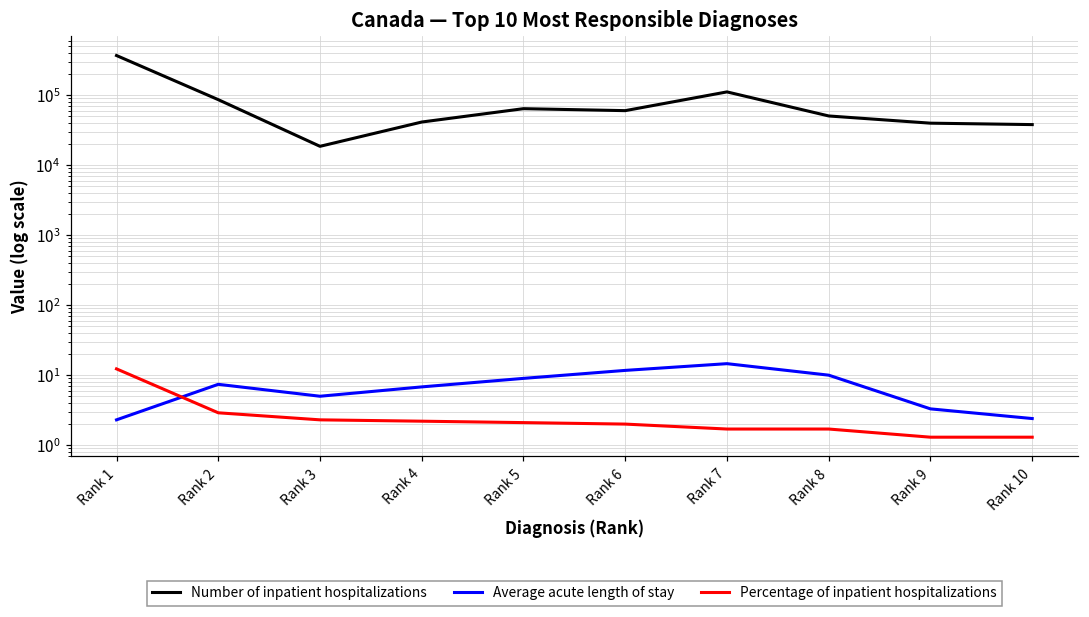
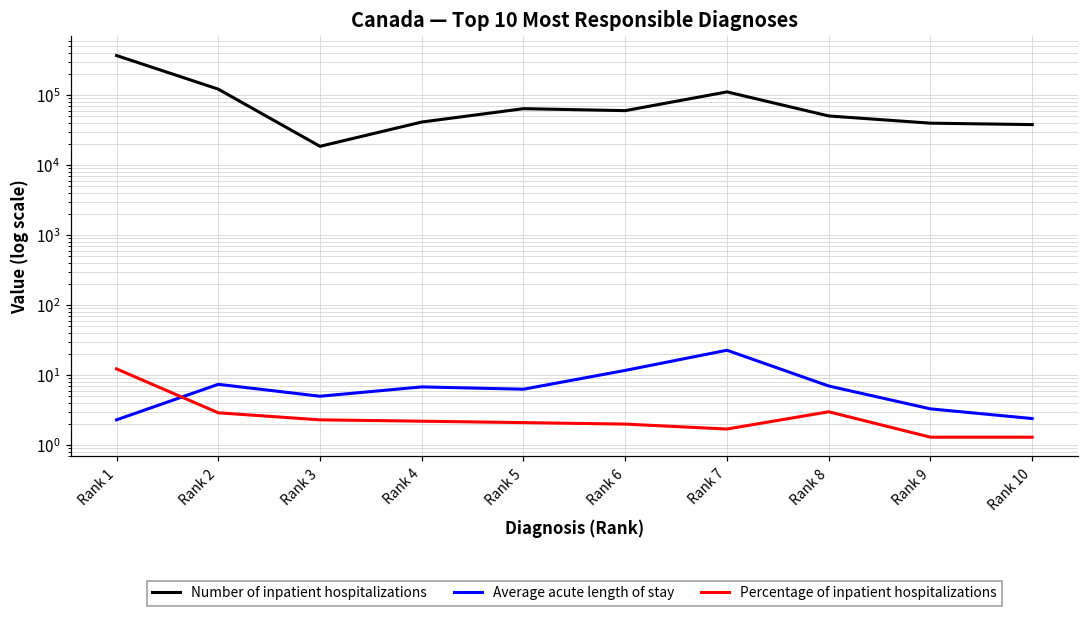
Number of inpatient hospitalizations, Rank 2: 90000 -> 120000
Average acute length of stay, Rank 5: 9 -> 6
Average acute length of stay, Rank 7: 15 -> 23
Average acute length of stay, Rank 8: 10 -> 7
Percentage of inpatient hospitalizations, Rank 8: 1.7 -> 3
